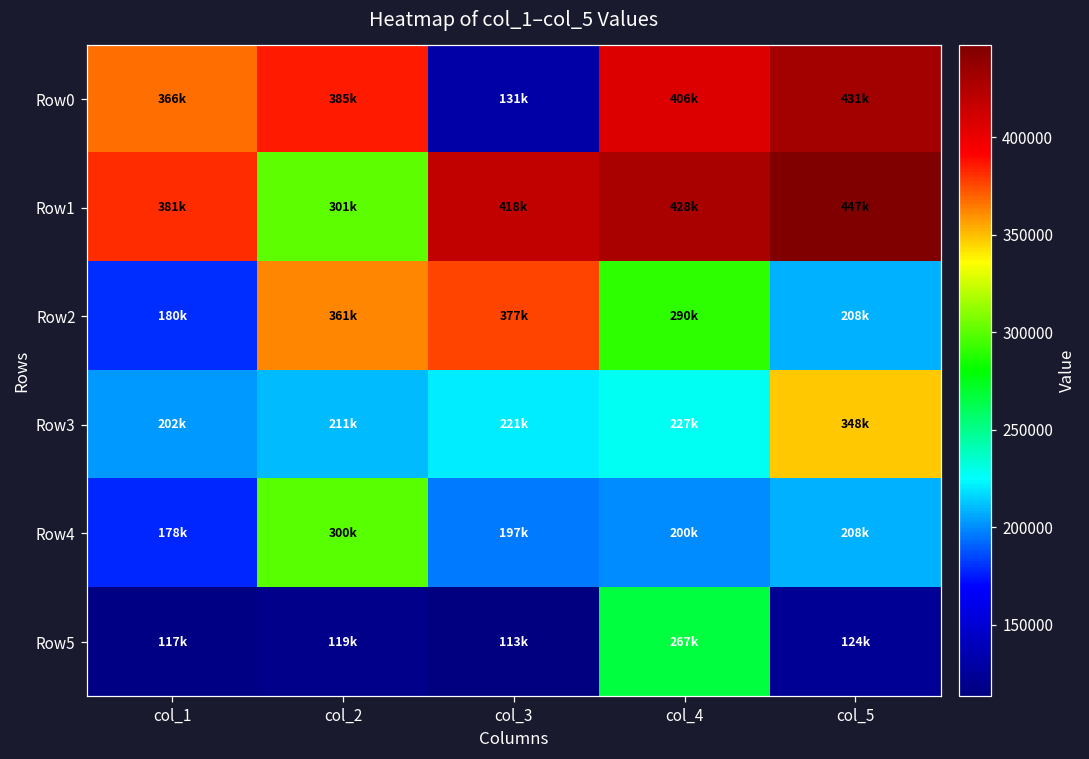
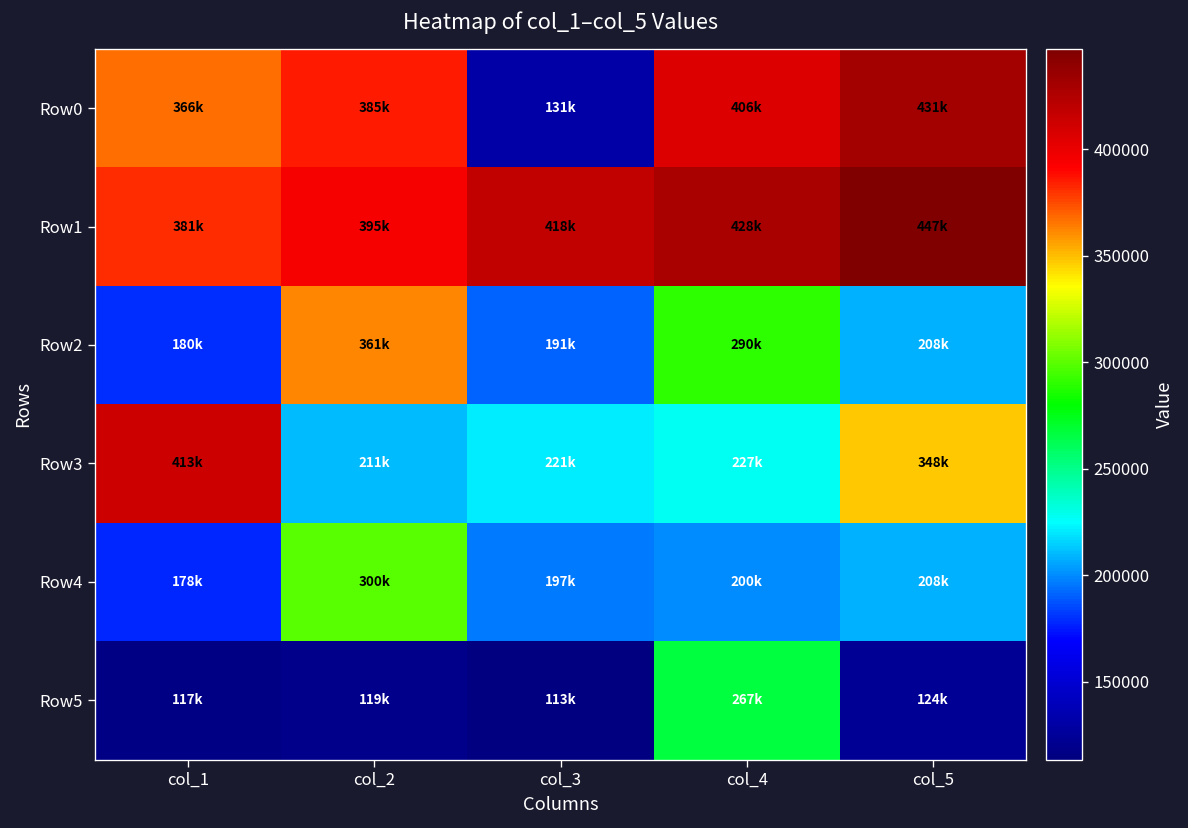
Row1, col_2: 301k -> 395k
Row2, col_3: 377k -> 191k
Row3, col_1: 202k -> 413k
